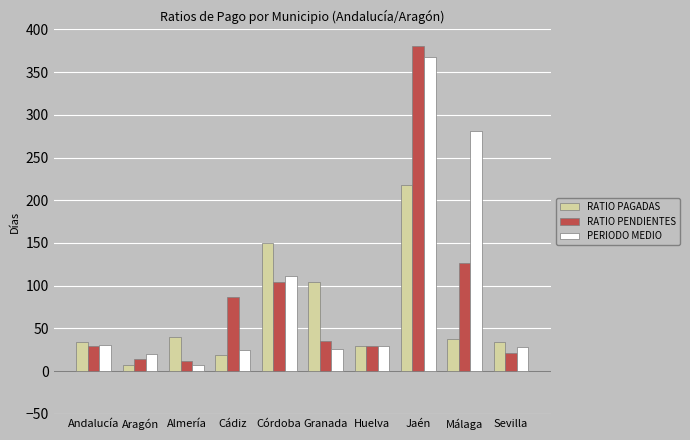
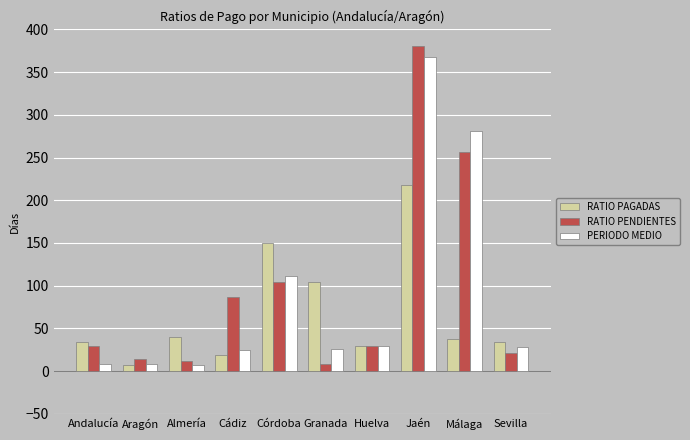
PERIODO MEDIO, Andalucía: 30 -> 10
PERIODO MEDIO, Aragón: 20 -> 10
RATIO PENDIENTES, Granada: 40 -> 10
RATIO PENDIENTES, Málaga: 130 -> 260
